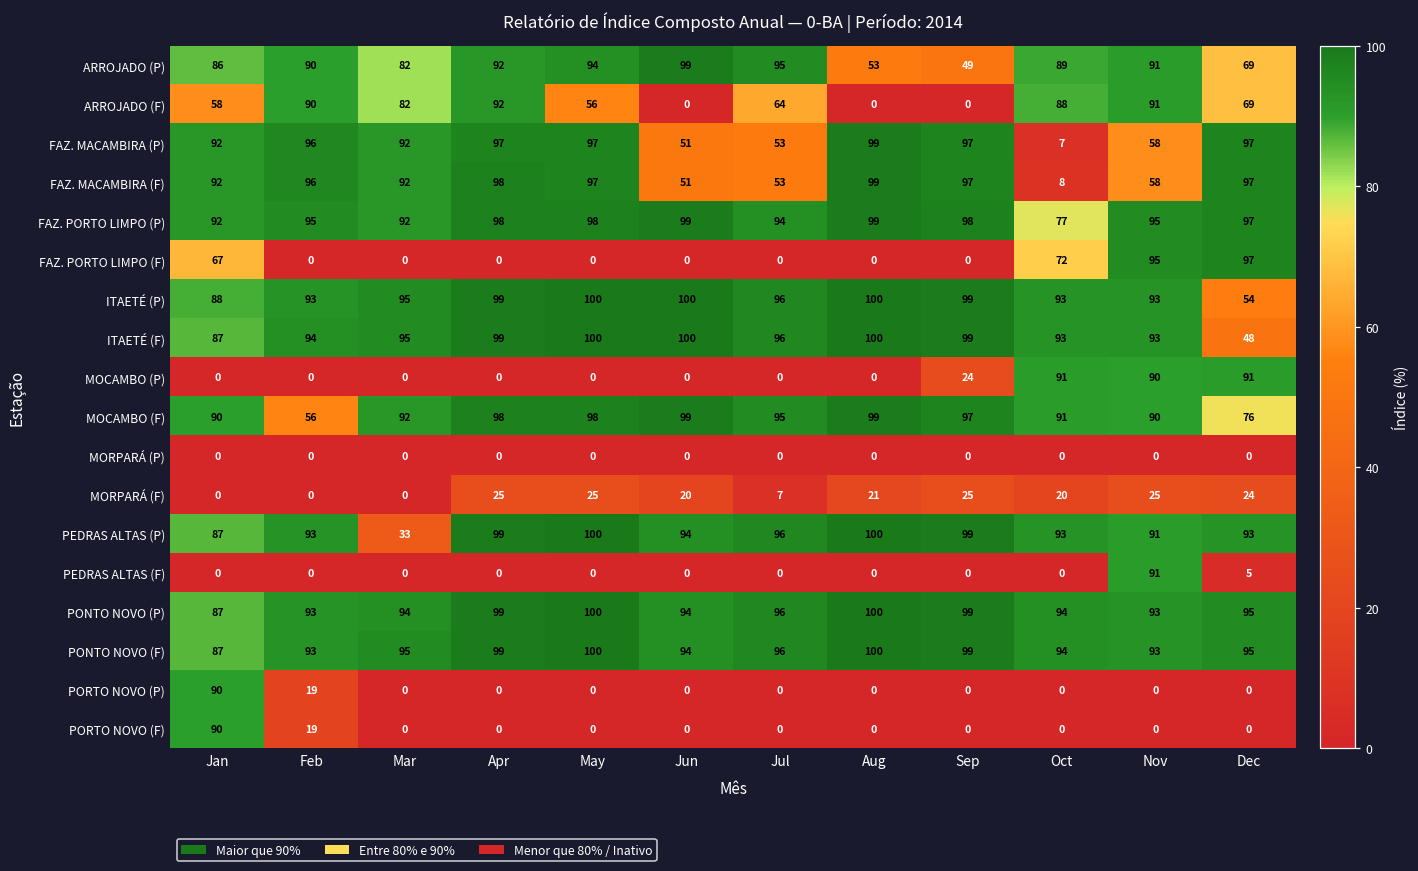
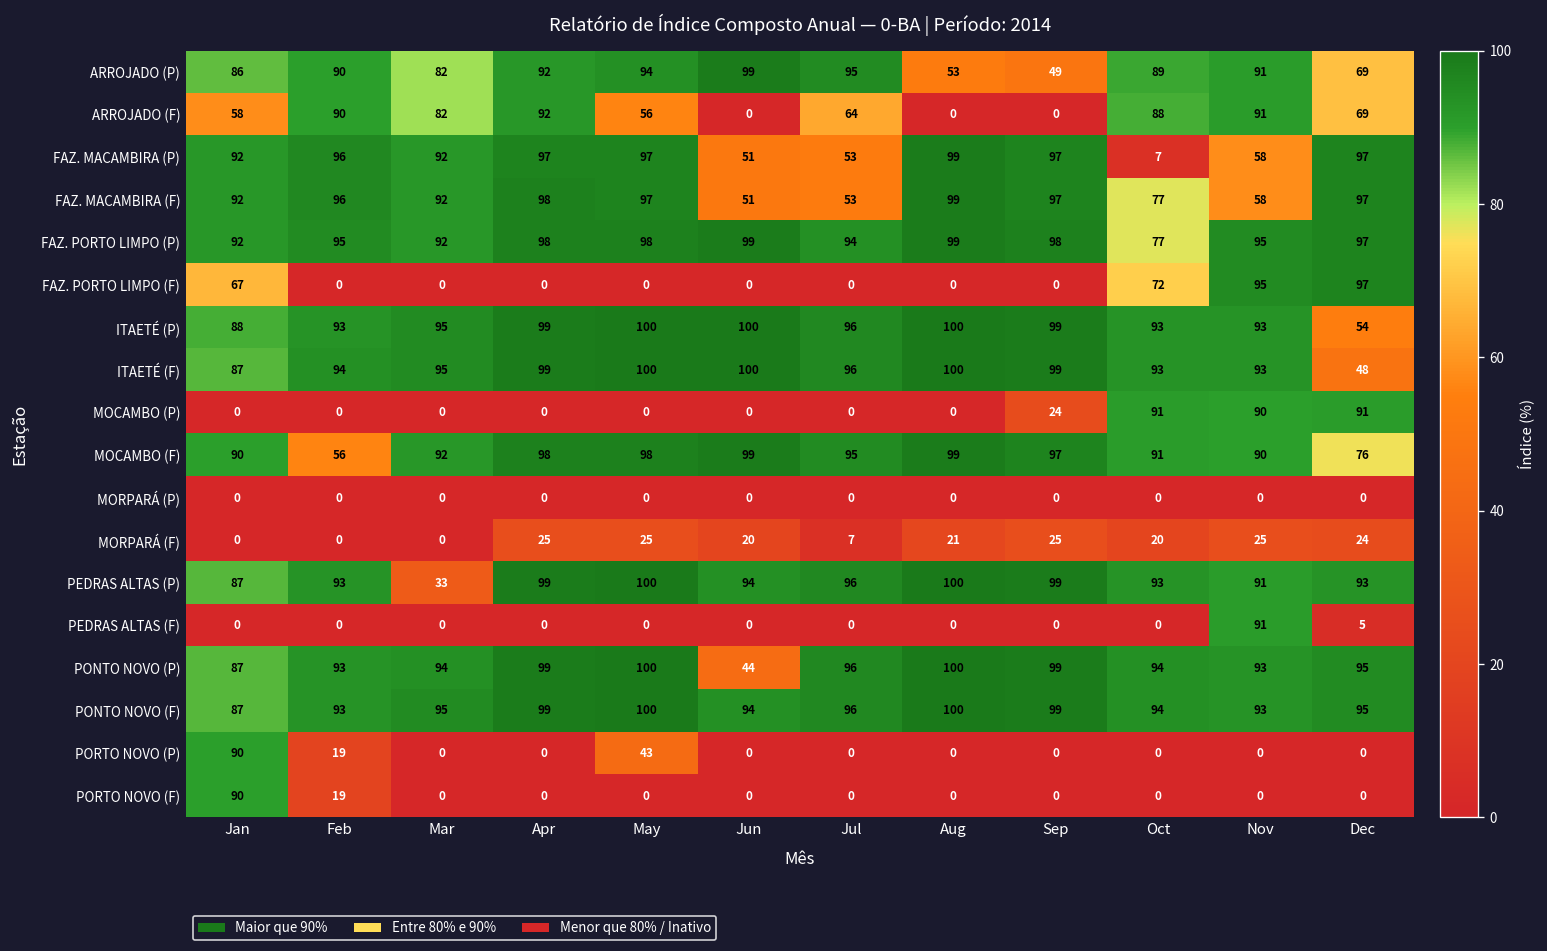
FAZ. MACAMBIRA (F), Oct: 8 -> 77
PONTO NOVO (P), Jun: 94 -> 44
PORTO NOVO (P), May: 0 -> 43
